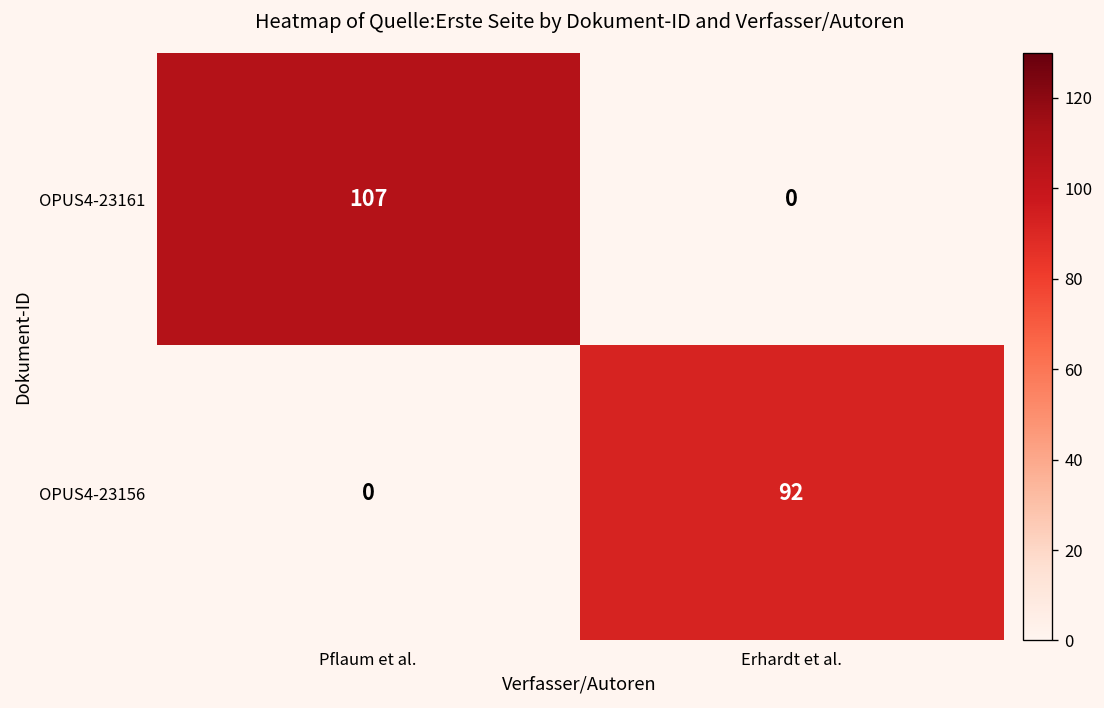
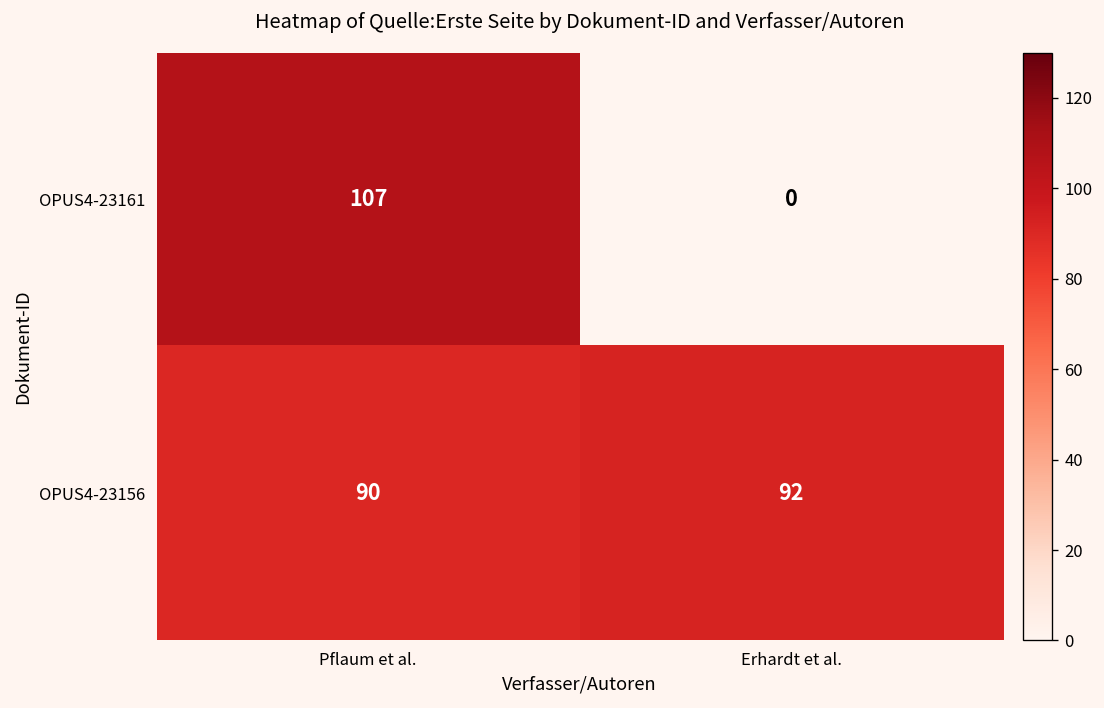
OPUS4-23156, Pflaum et al.: 0 -> 90
